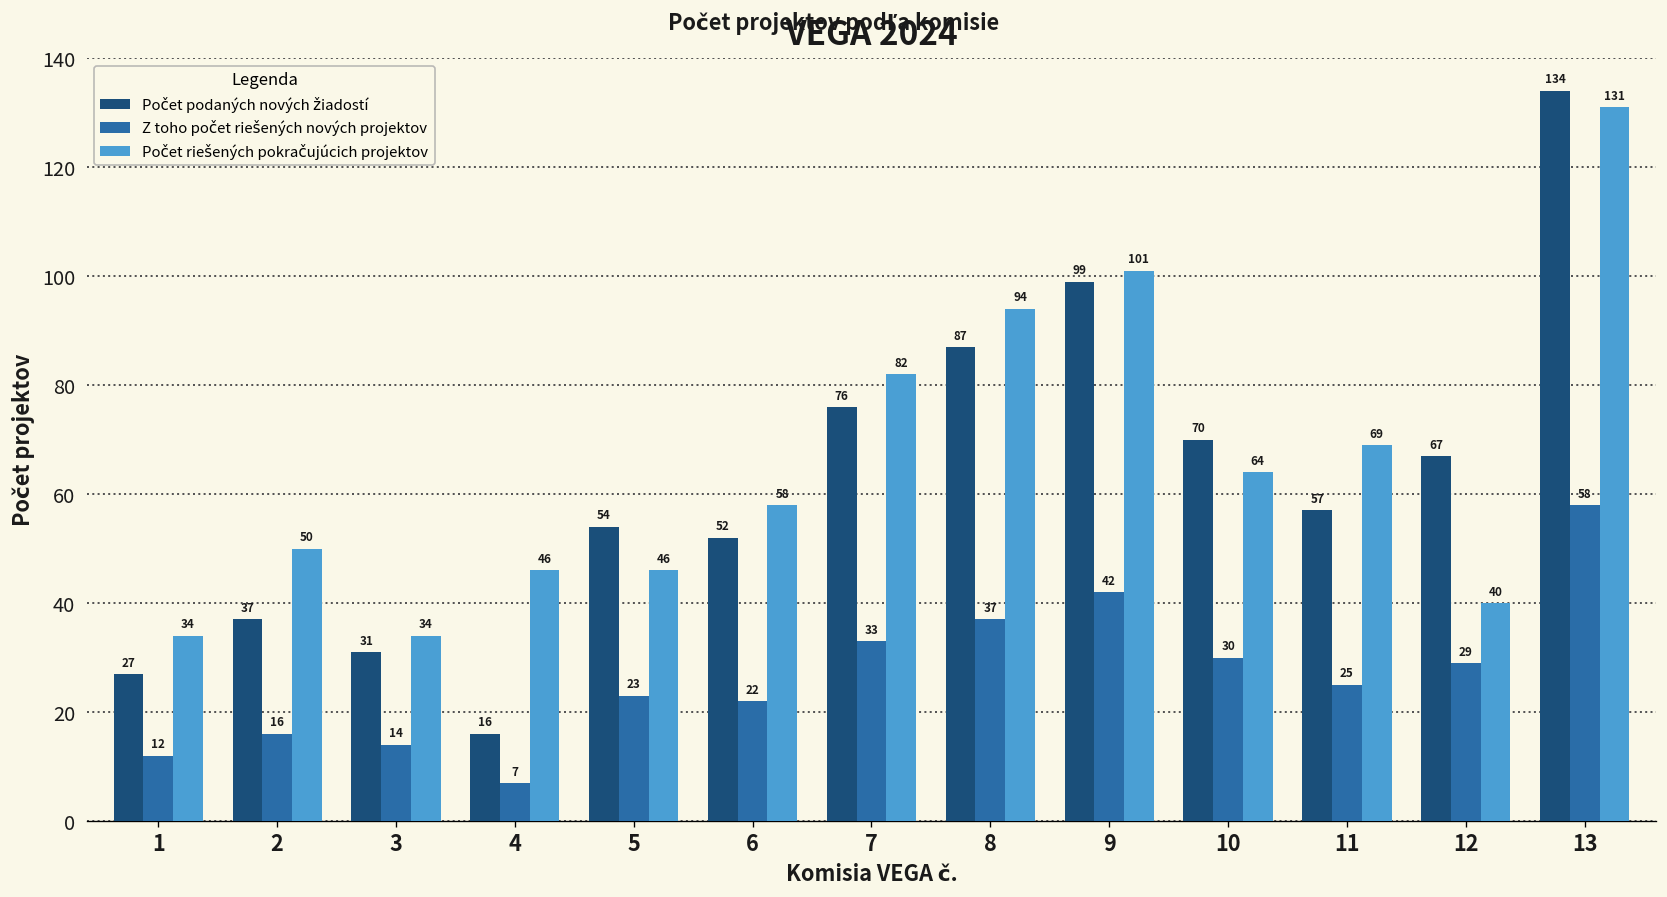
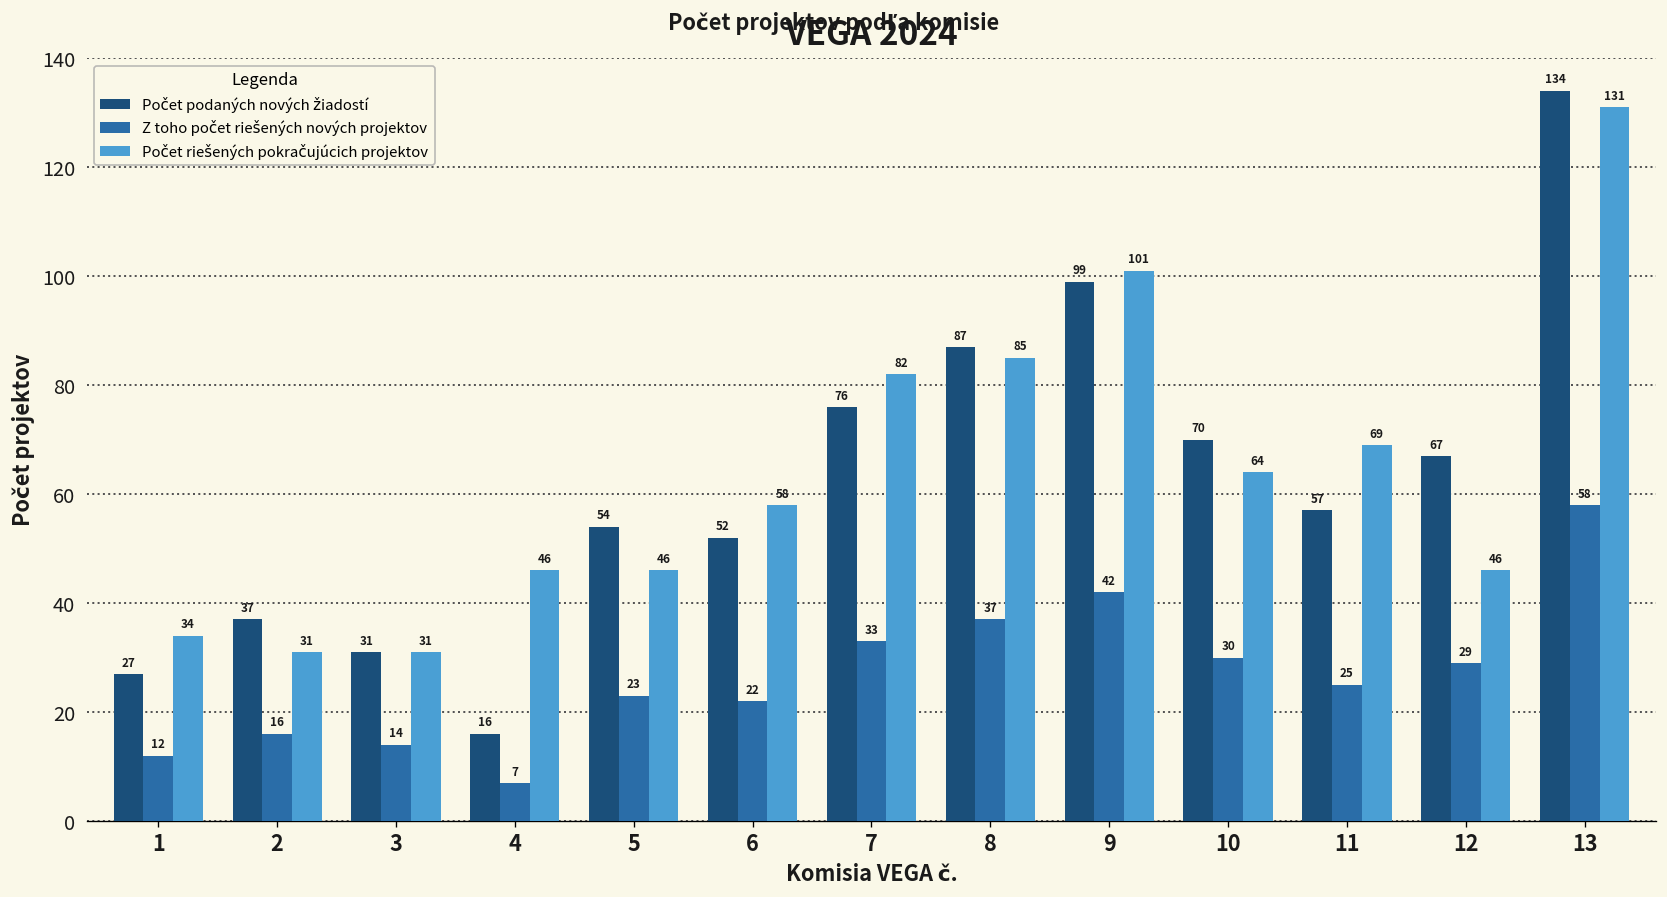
Počet riešených pokračujúcich projektov, 2: 50 -> 31
Počet riešených pokračujúcich projektov, 3: 34 -> 31
Počet riešených pokračujúcich projektov, 8: 94 -> 85
Počet riešených pokračujúcich projektov, 12: 40 -> 46
